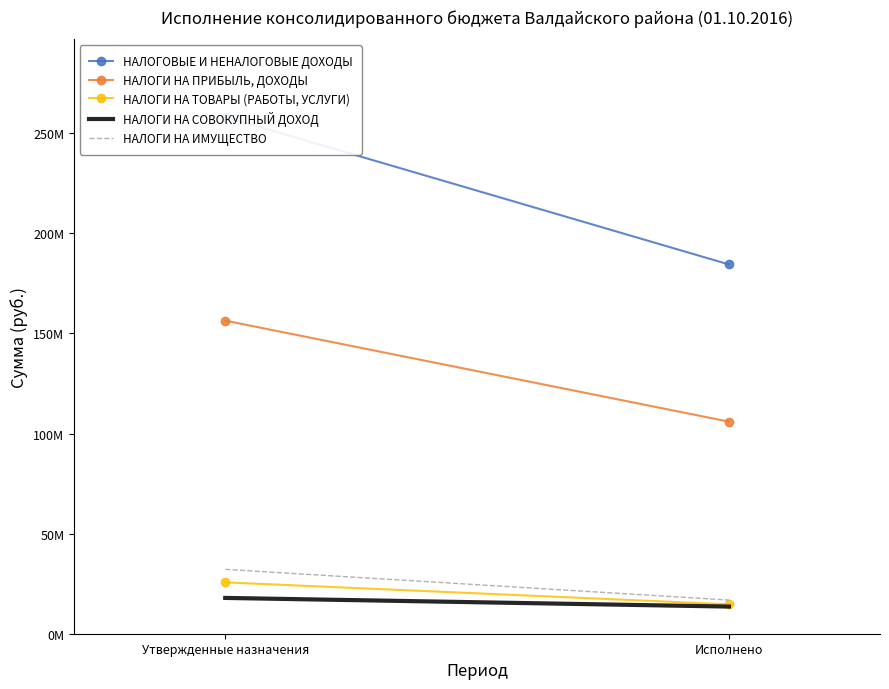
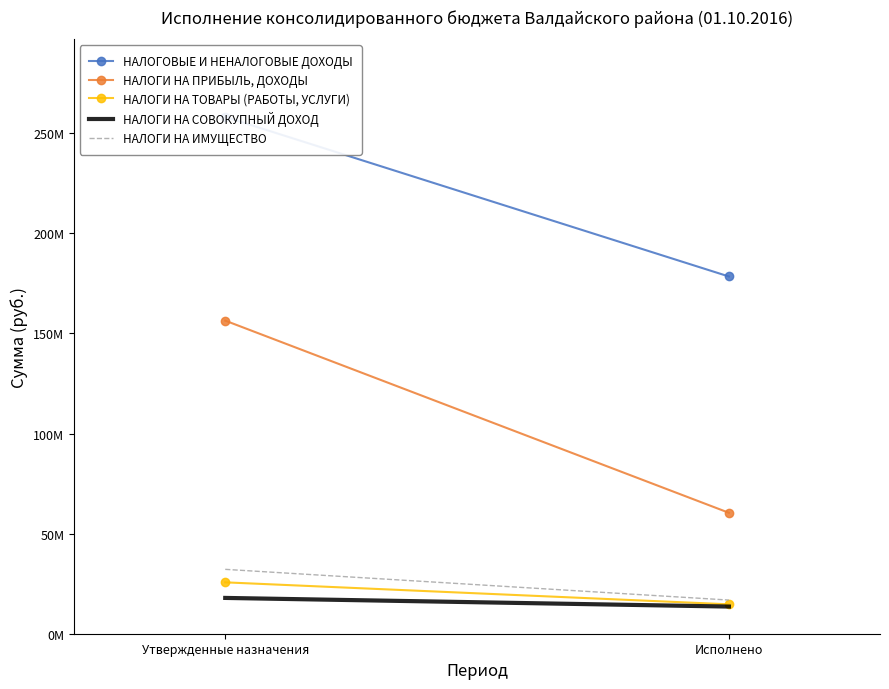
НАЛОГОВЫЕ И НЕНАЛОГОВЫЕ ДОХОДЫ, Исполнено: 184000000 -> 178000000
НАЛОГИ НА ПРИБЫЛЬ, ДОХОДЫ, Исполнено: 106000000 -> 60000000
